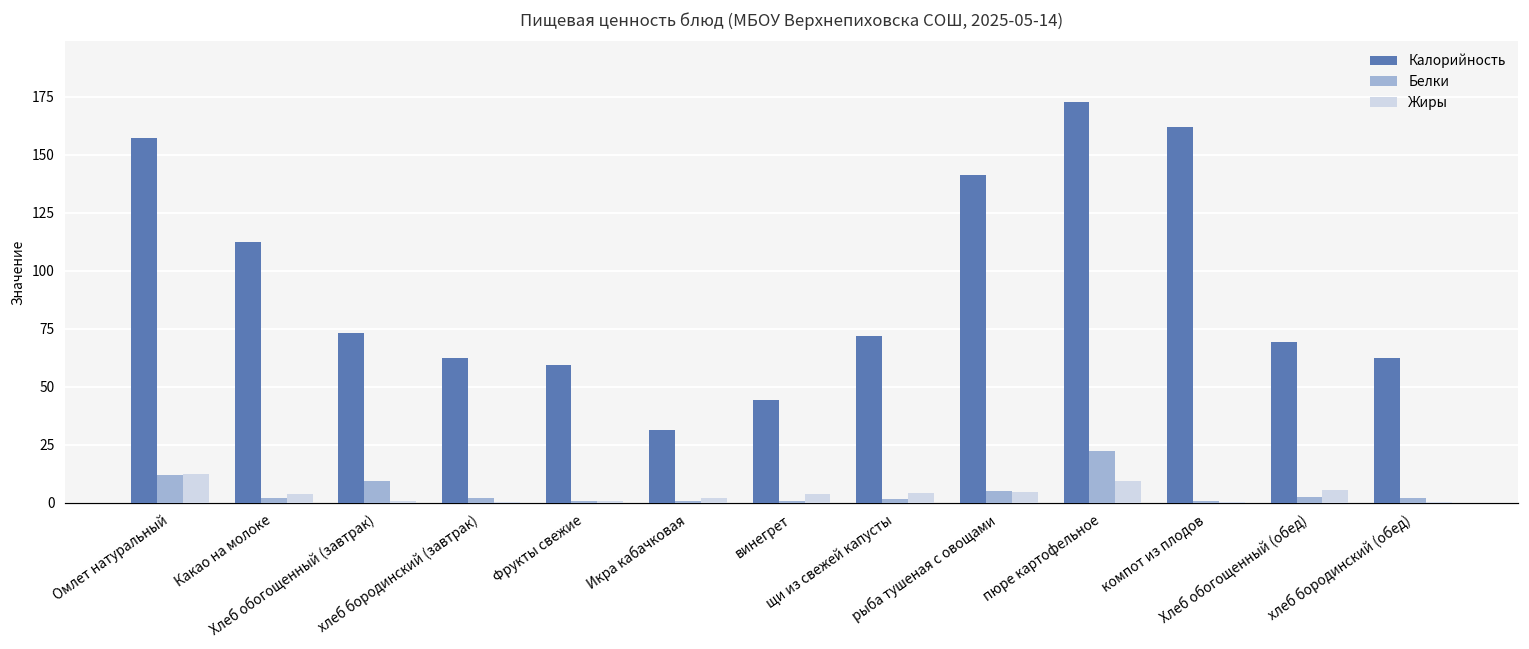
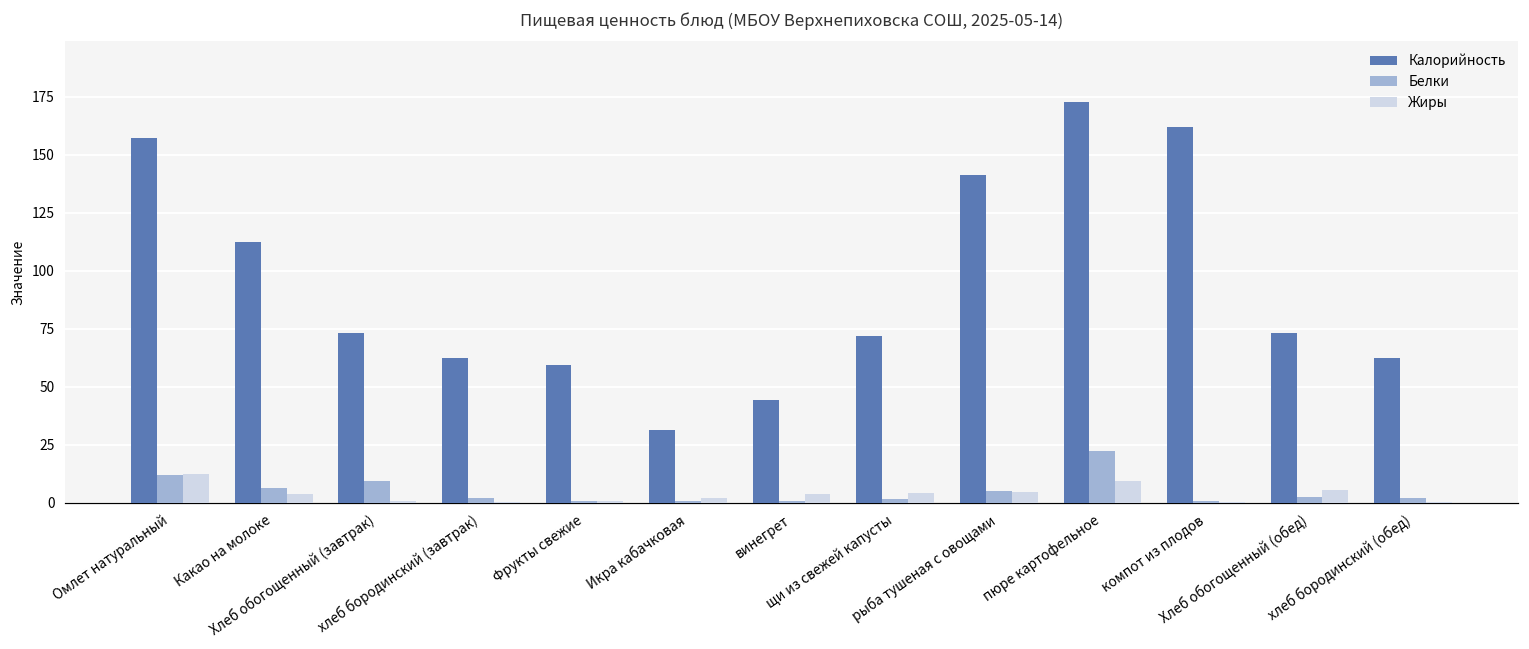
Белки, Какао на молоке: 2 -> 6
Калорийность, Хлеб обогощенный (обед): 69 -> 73
